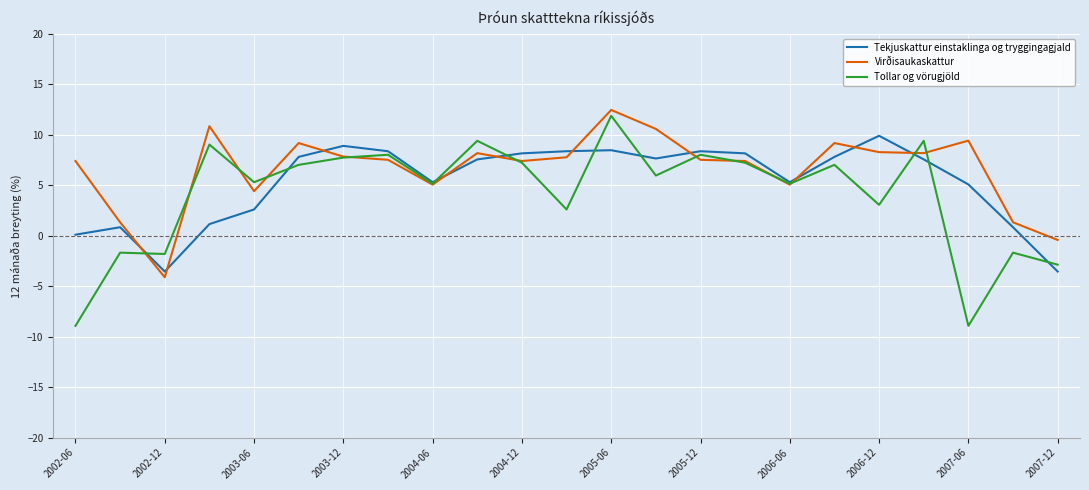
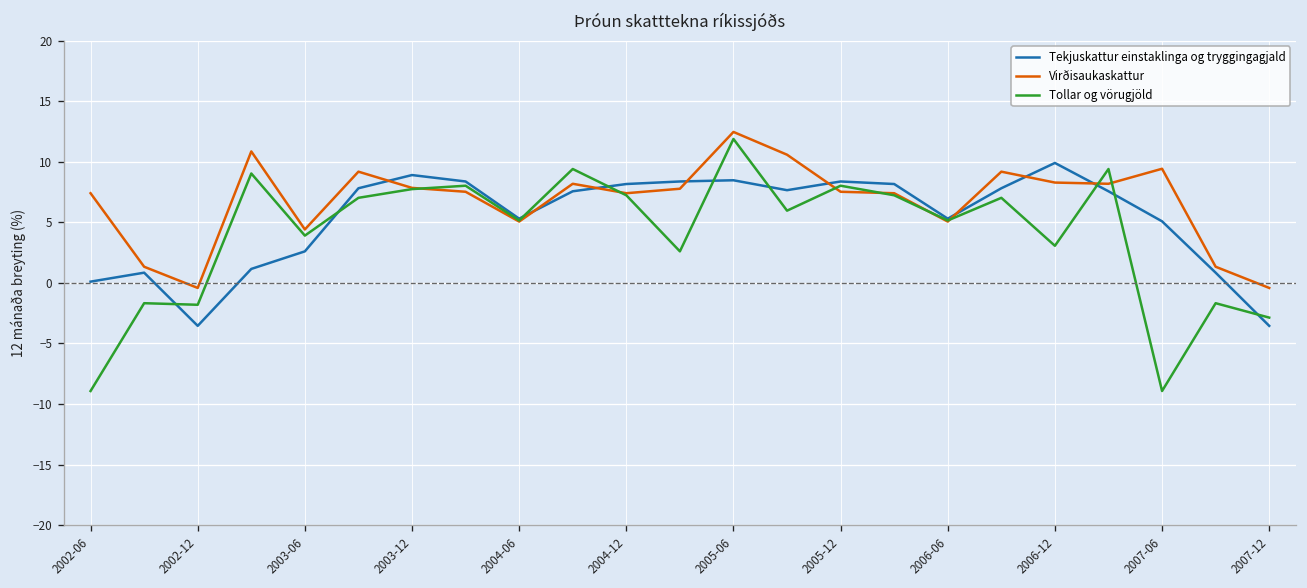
Virðisaukaskattur, 2002-12: -4.1 -> -0.4
Tollar og vörugjöld, 2003-06: 5.3 -> 3.9
